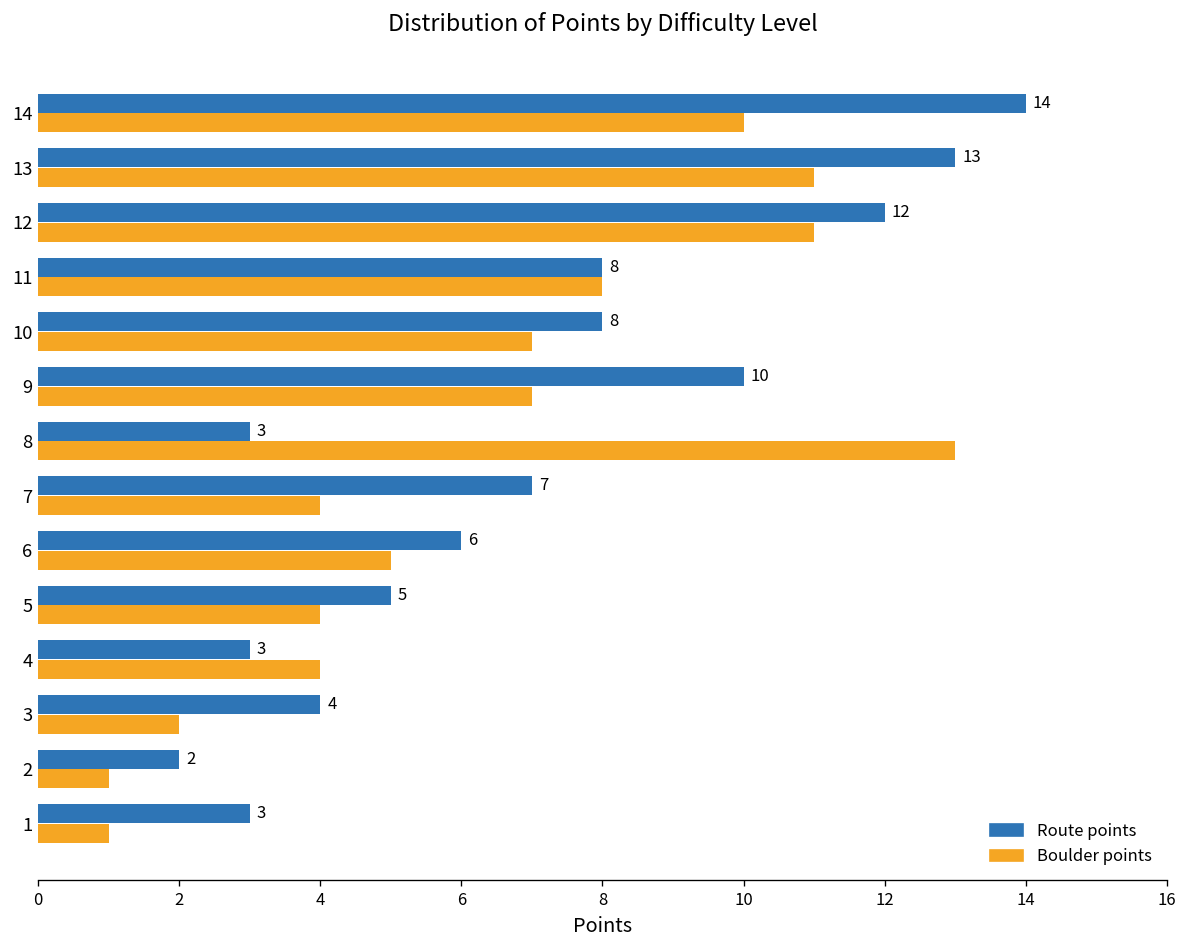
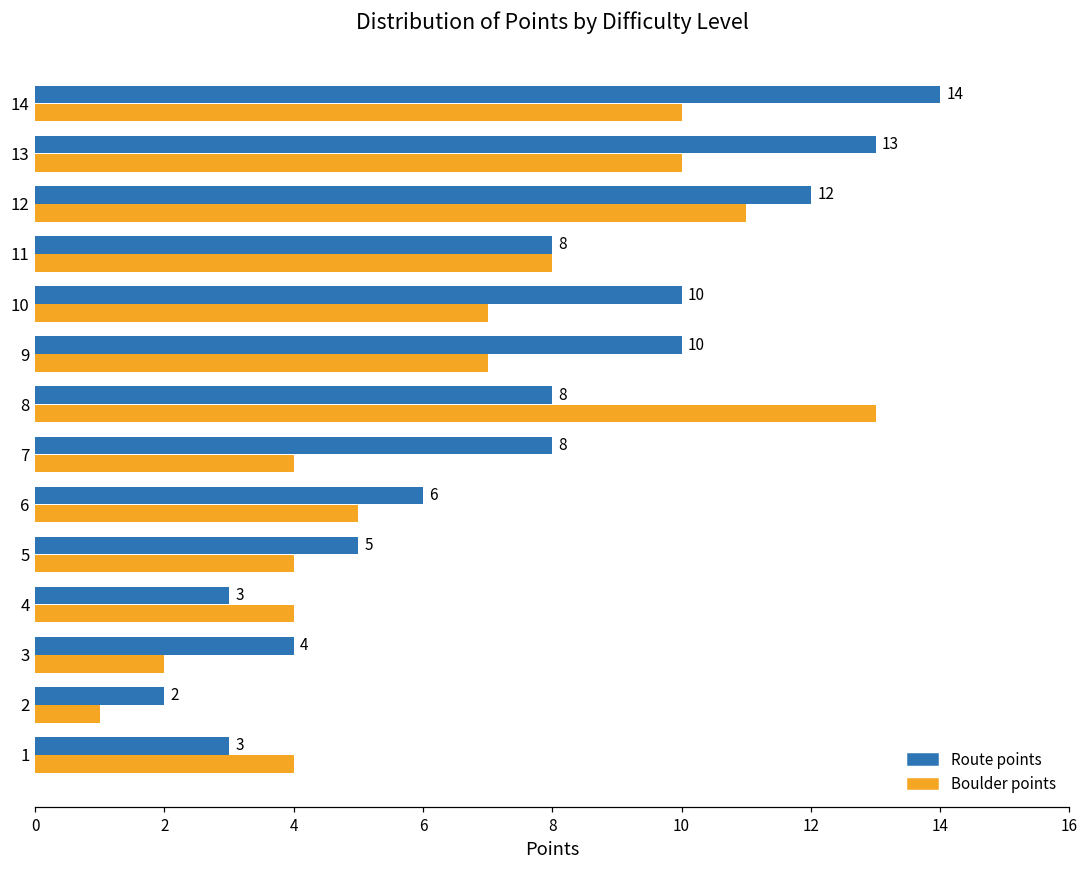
Boulder points, 13: 11 -> 10
Route points, 10: 8 -> 10
Route points, 8: 3 -> 8
Route points, 7: 7 -> 8
Boulder points, 1: 1 -> 4
